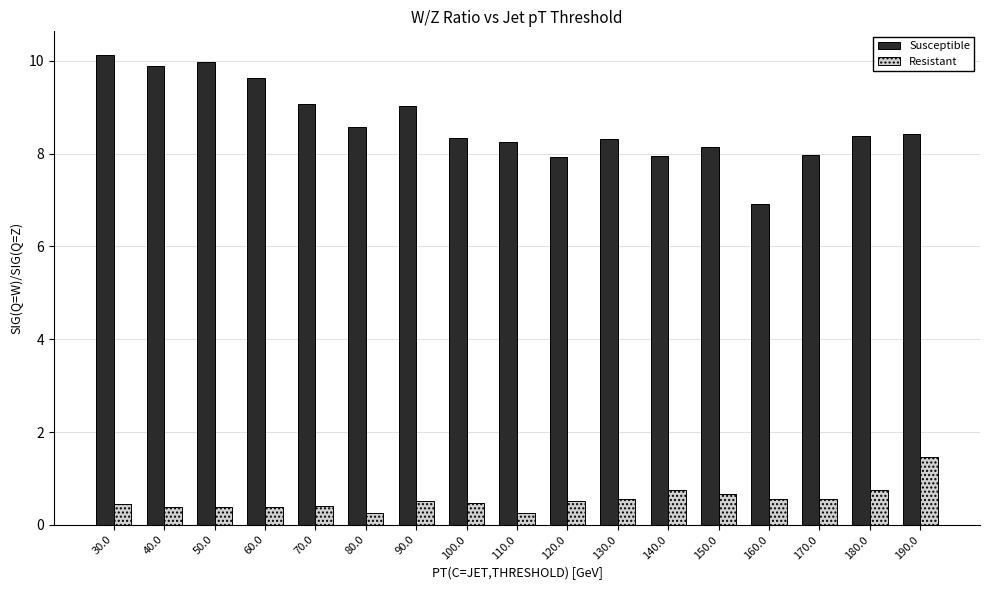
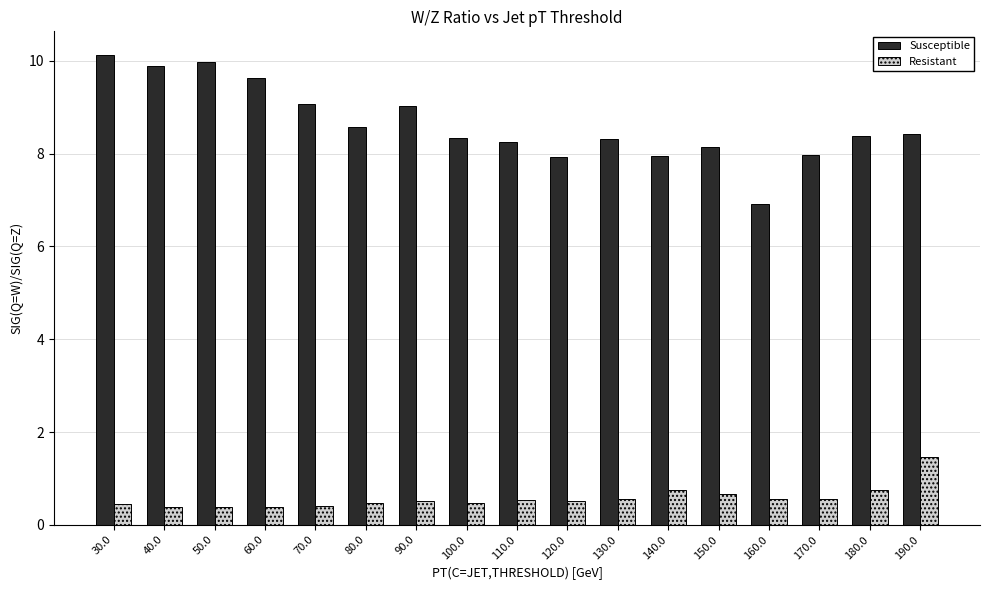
Resistant, 80.0: 0.3 -> 0.5
Resistant, 110.0: 0.3 -> 0.5
